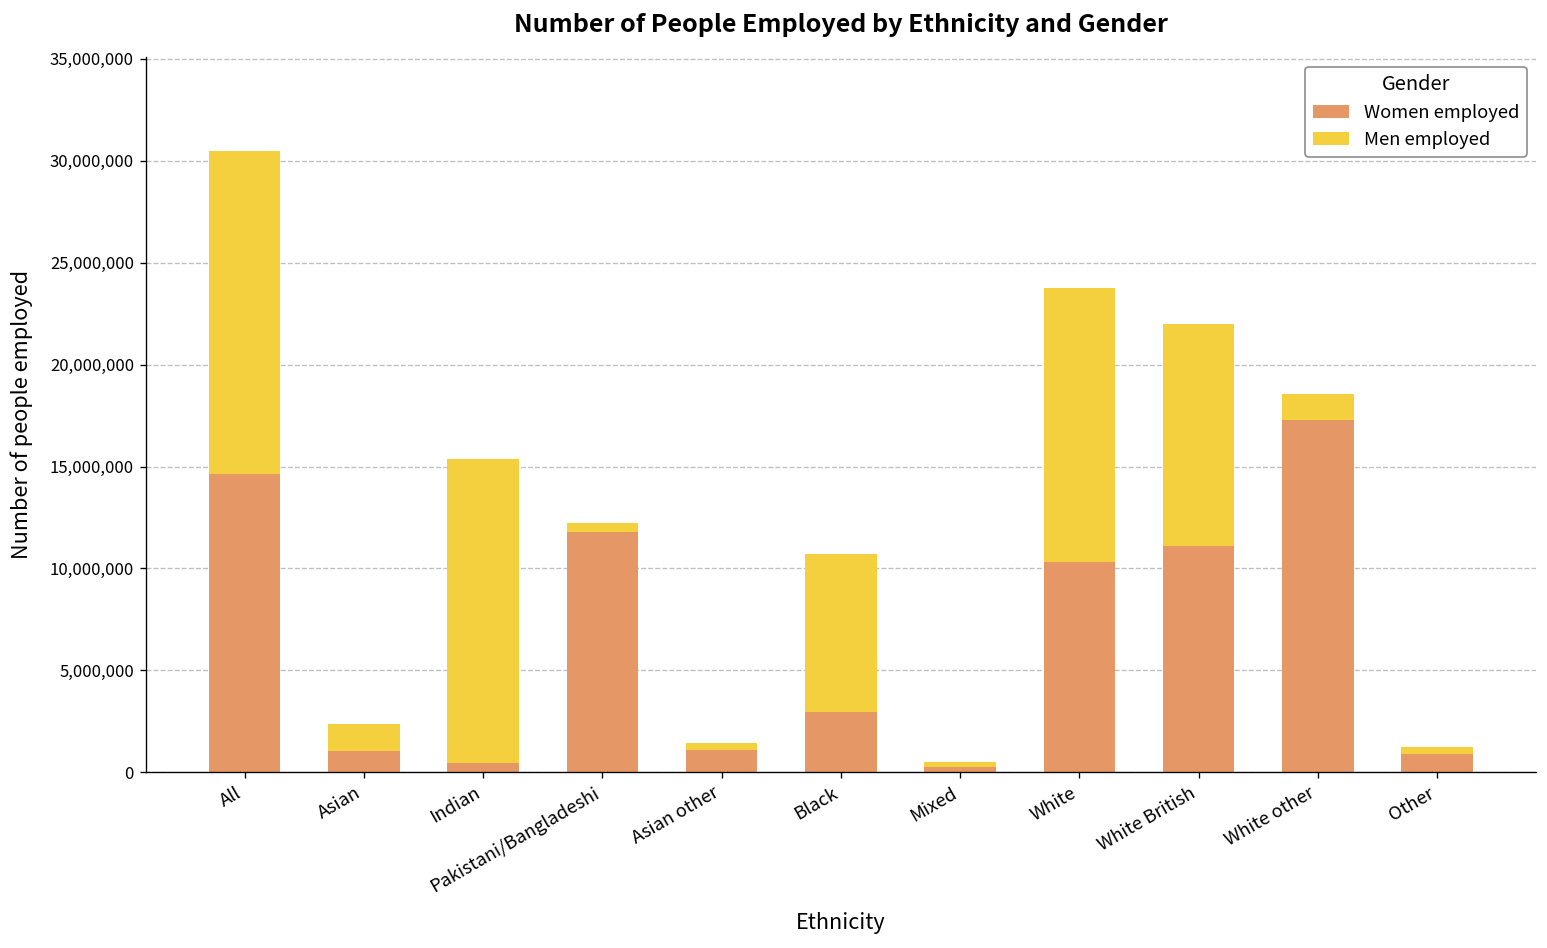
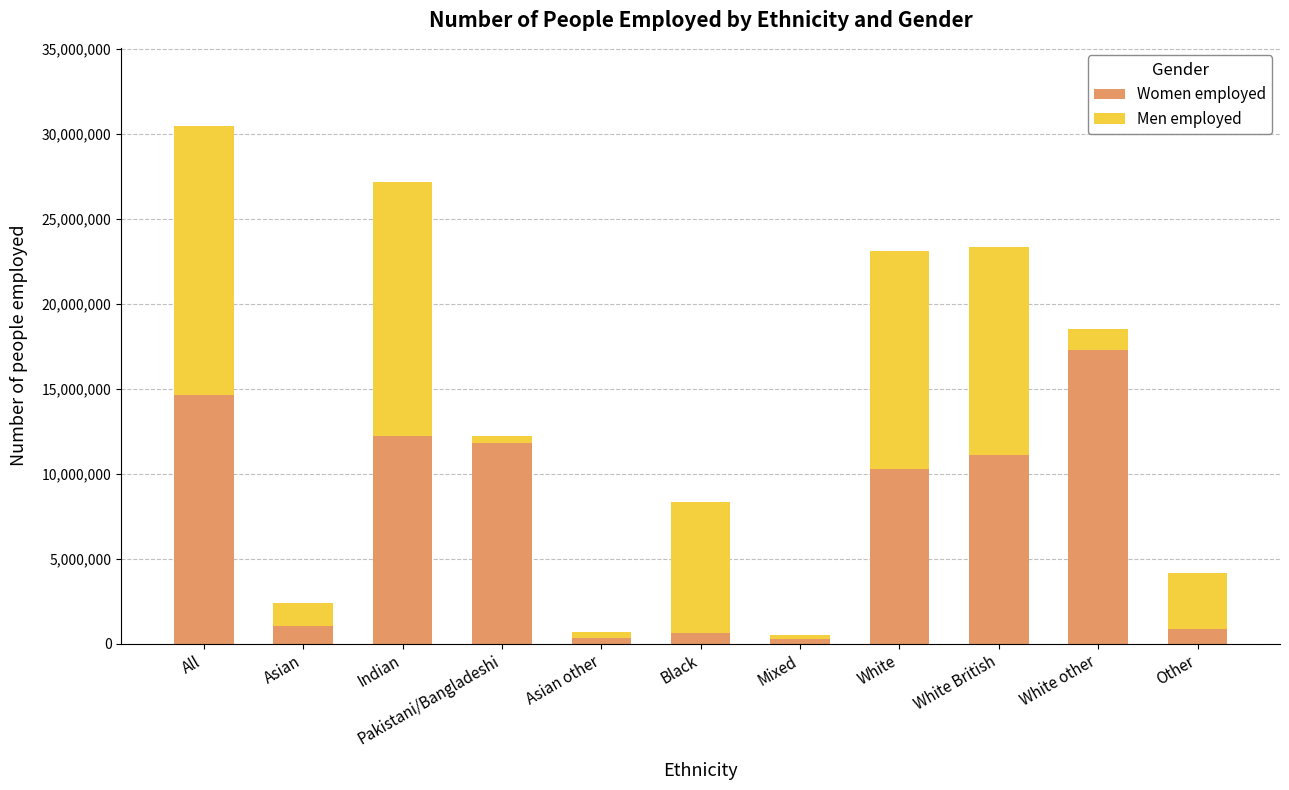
Women employed, Indian: 400,000 -> 12,200,000
Women employed, Asian other: 1,100,000 -> 400,000
Women employed, Black: 2,900,000 -> 600,000
Men employed, White: 13,500,000 -> 12,800,000
Men employed, White British: 10,900,000 -> 12,200,000
Men employed, Other: 300,000 -> 3,300,000
